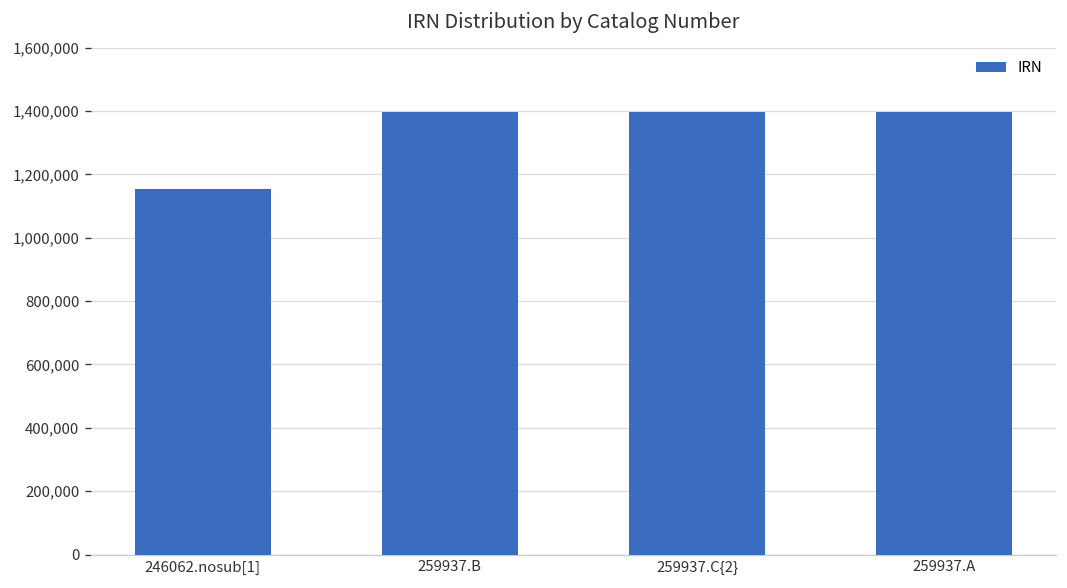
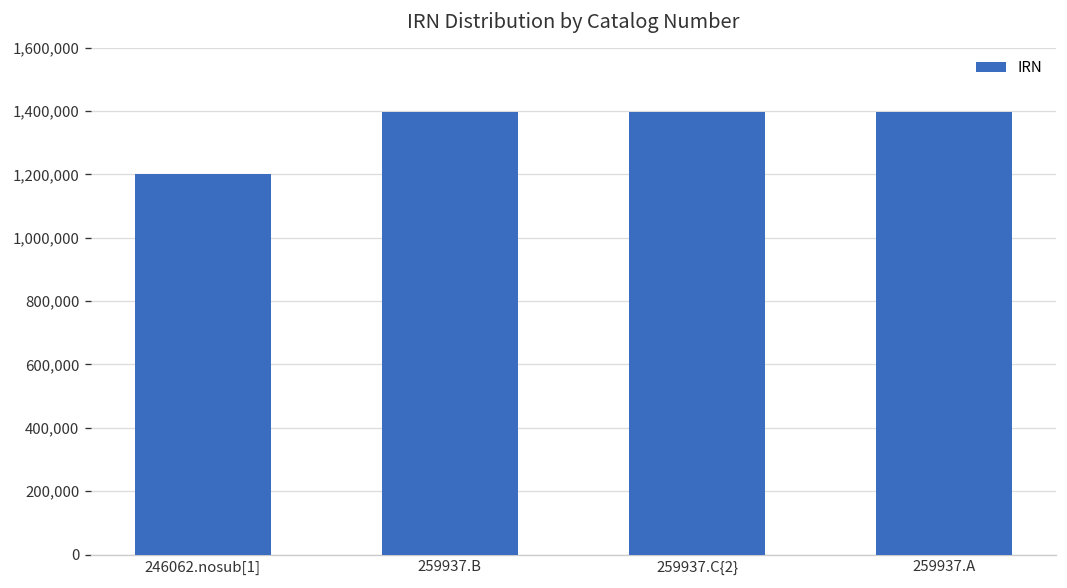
246062.nosub[1]: 1,150,000 -> 1,200,000
